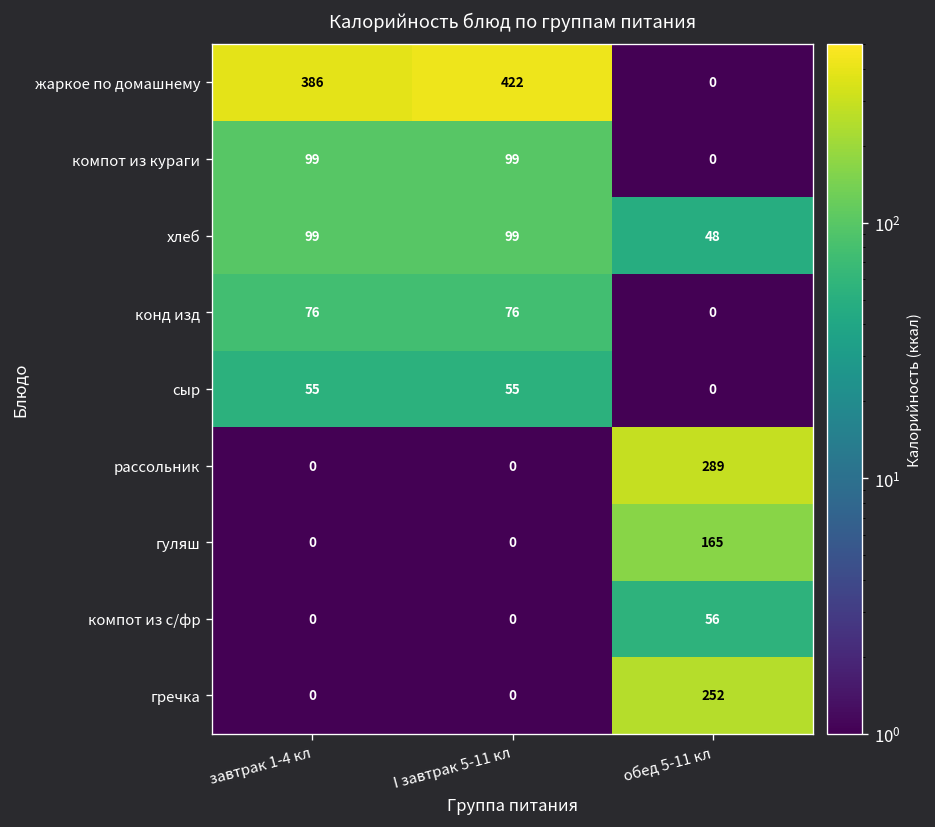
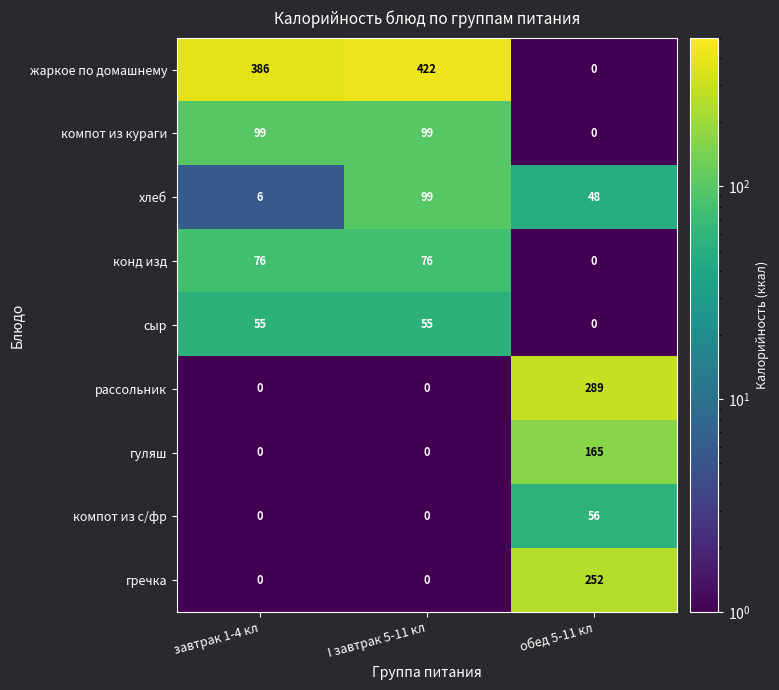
хлеб, завтрак 1-4 кл: 99 -> 6
